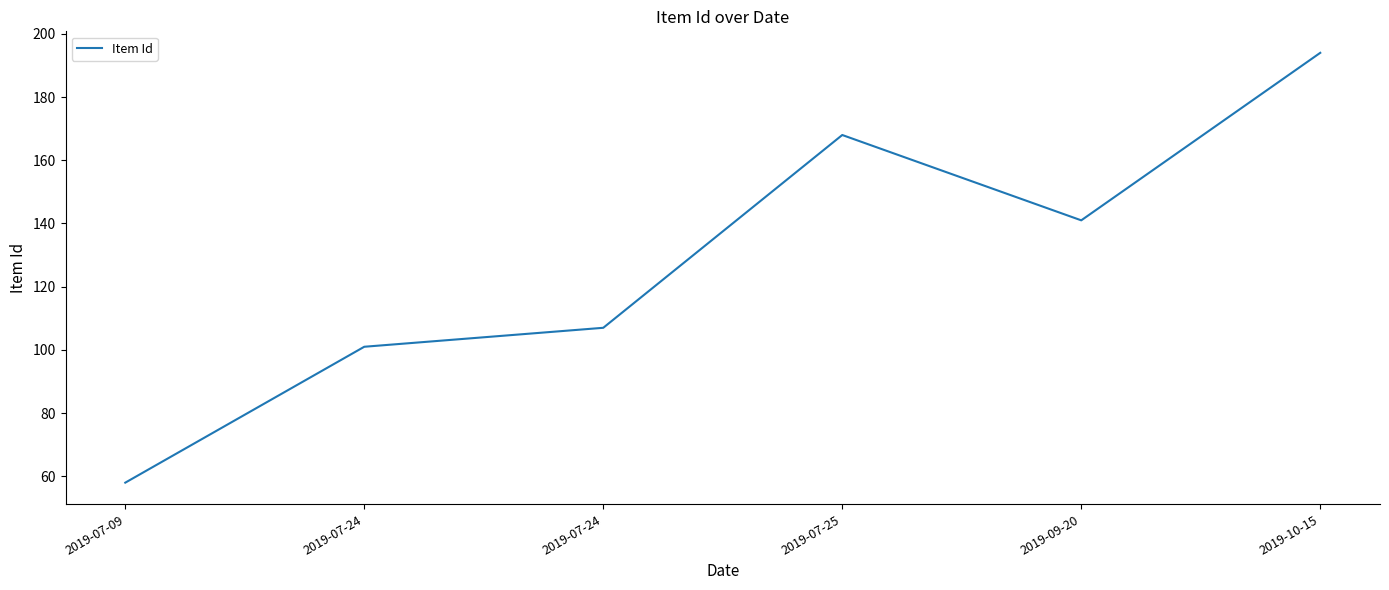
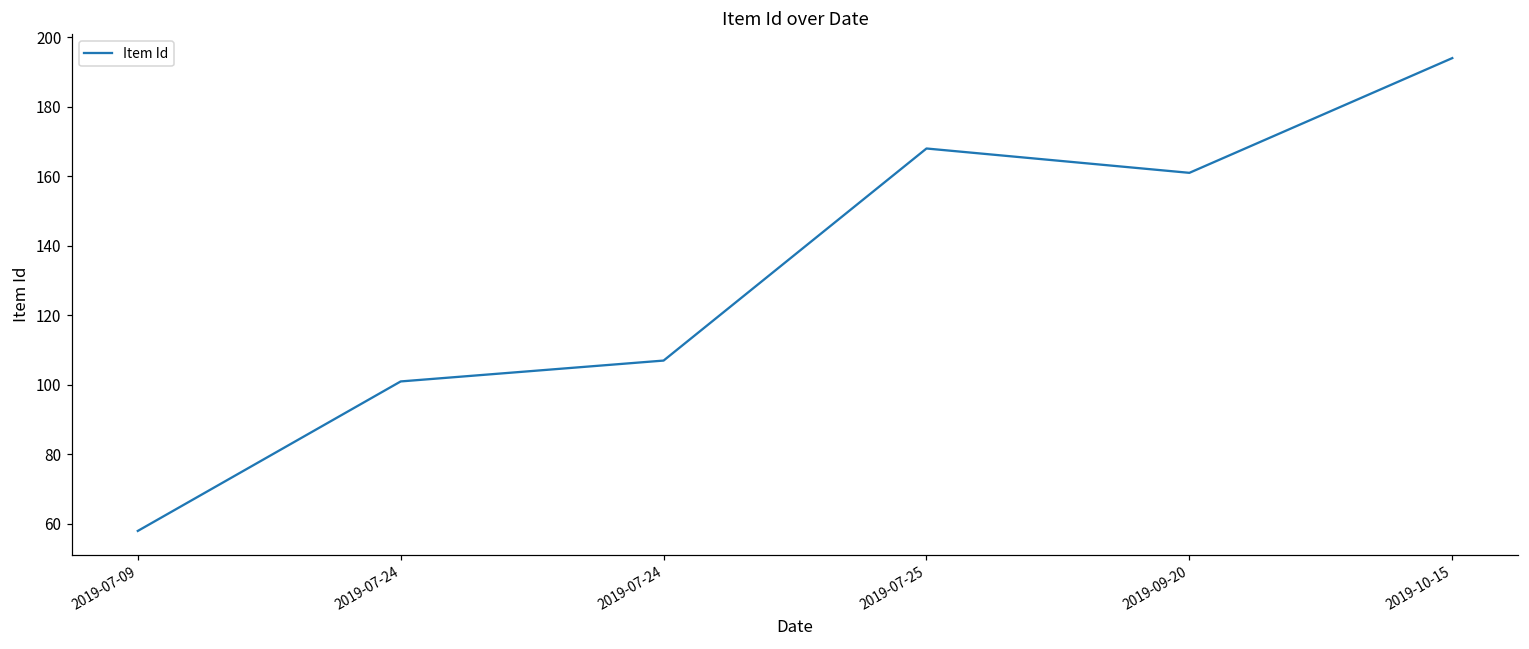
2019-09-20: 141 -> 161
